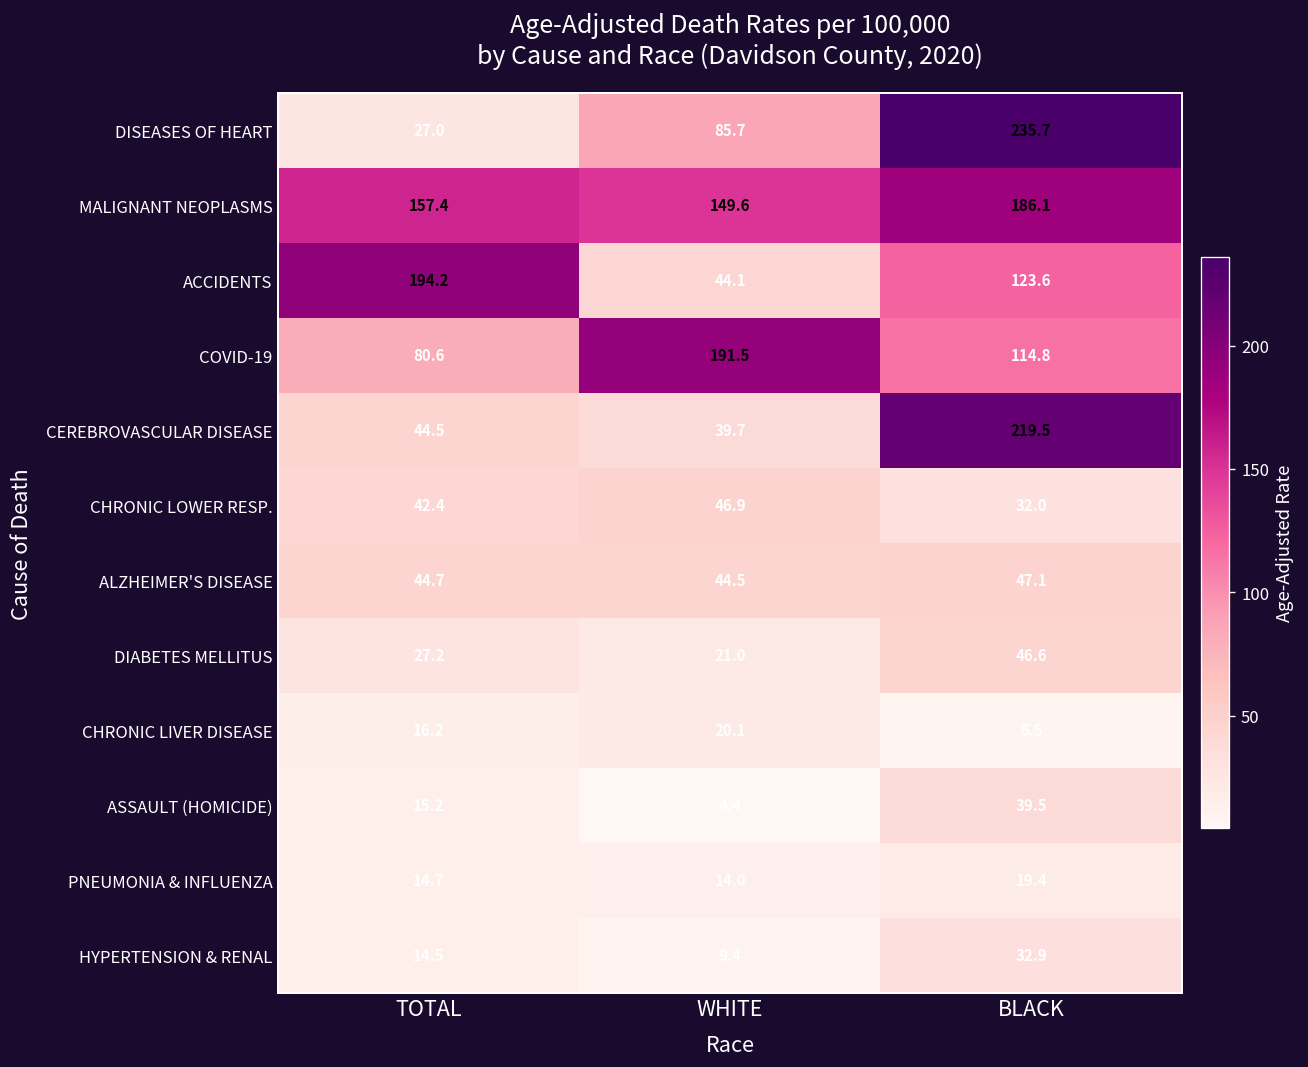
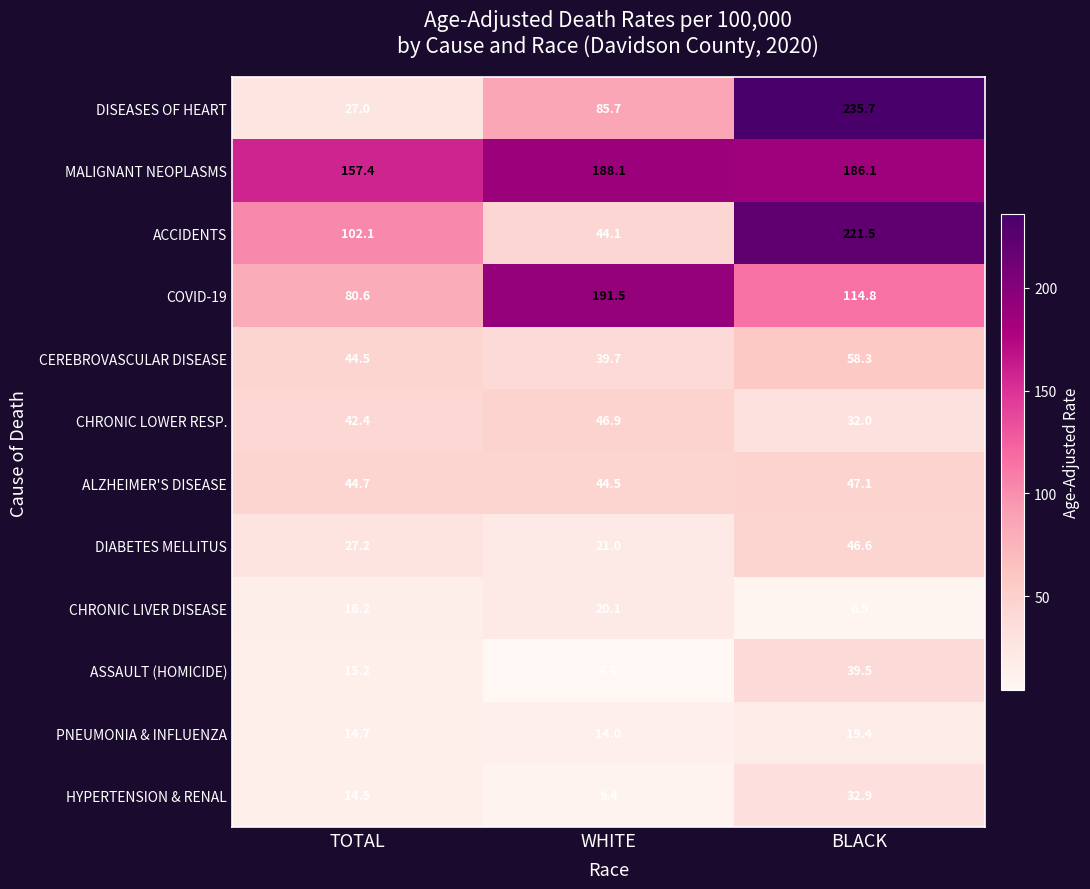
MALIGNANT NEOPLASMS, WHITE: 149.6 -> 188.1
ACCIDENTS, TOTAL: 194.2 -> 102.1
ACCIDENTS, BLACK: 123.6 -> 221.5
CEREBROVASCULAR DISEASE, BLACK: 219.5 -> 58.3
